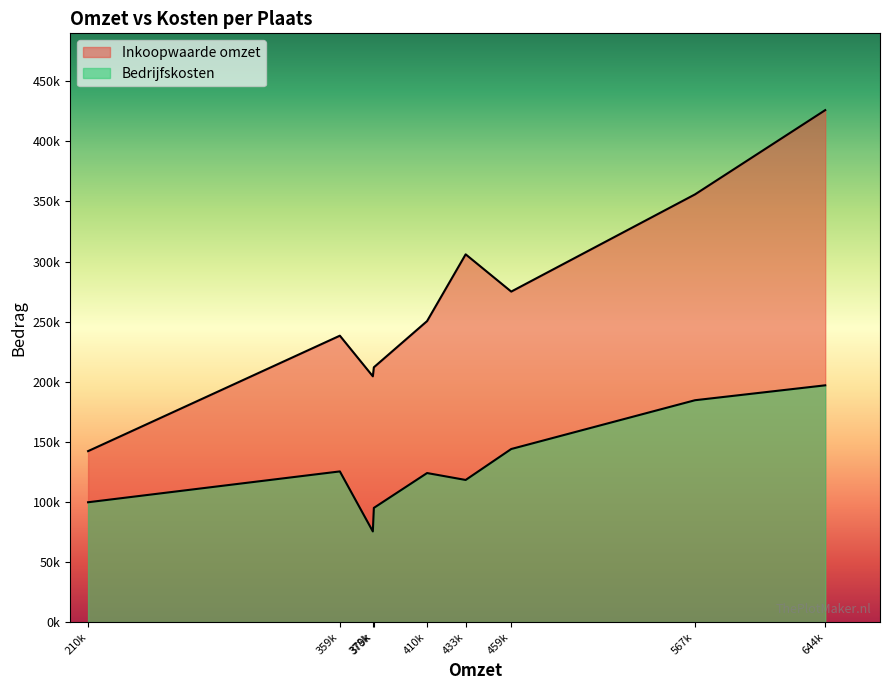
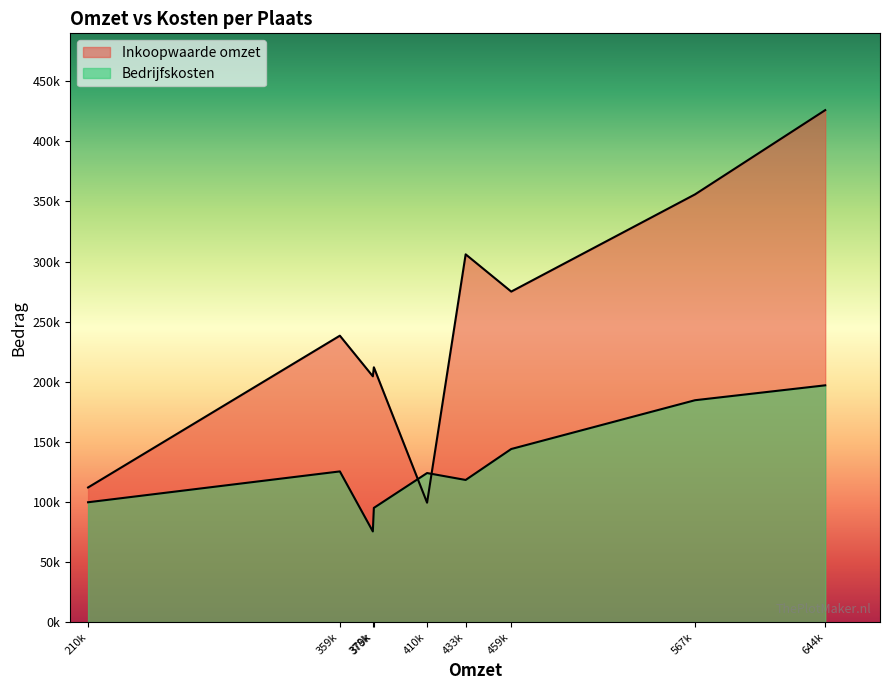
Inkoopwaarde omzet, 210k: 142000 -> 112000
Inkoopwaarde omzet, 410k: 250000 -> 99000
